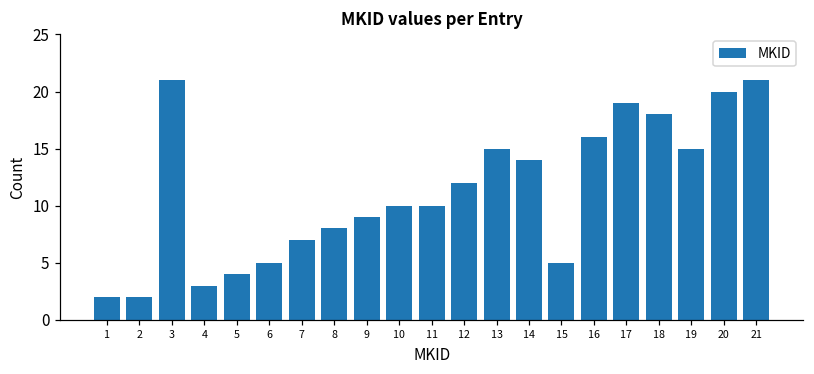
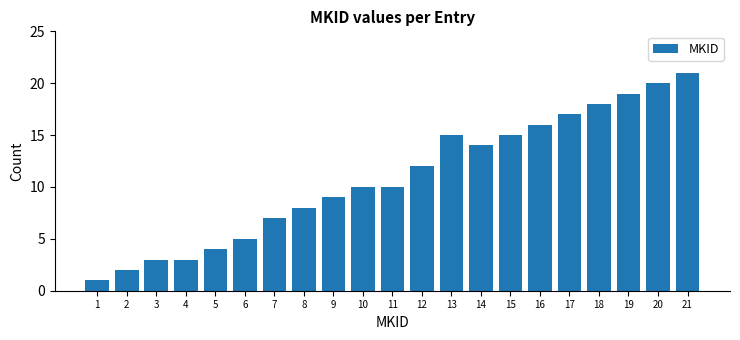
1: 2 -> 1
3: 21 -> 3
15: 5 -> 15
17: 19 -> 17
19: 15 -> 19
